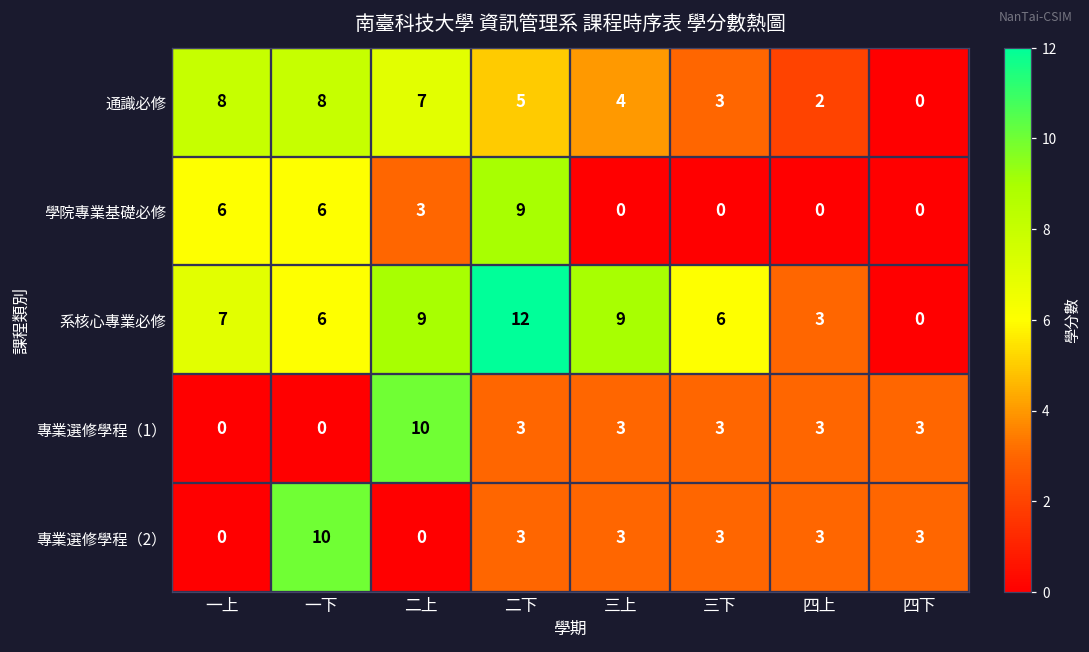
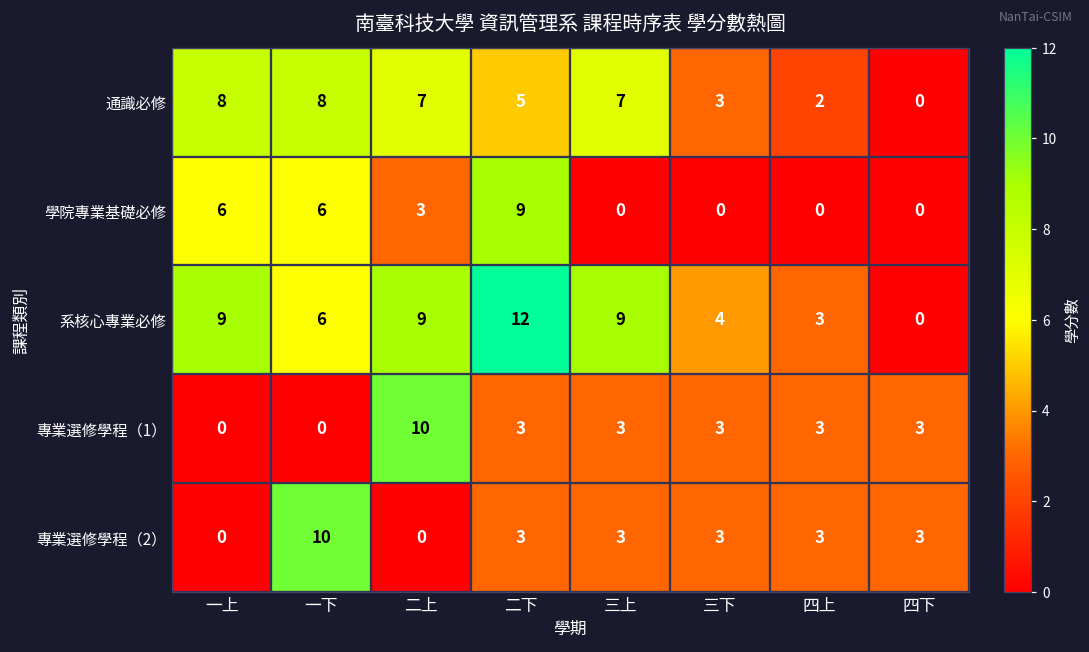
通識必修, 三上: 4 -> 7
系核心專業必修, 一上: 7 -> 9
系核心專業必修, 三下: 6 -> 4
